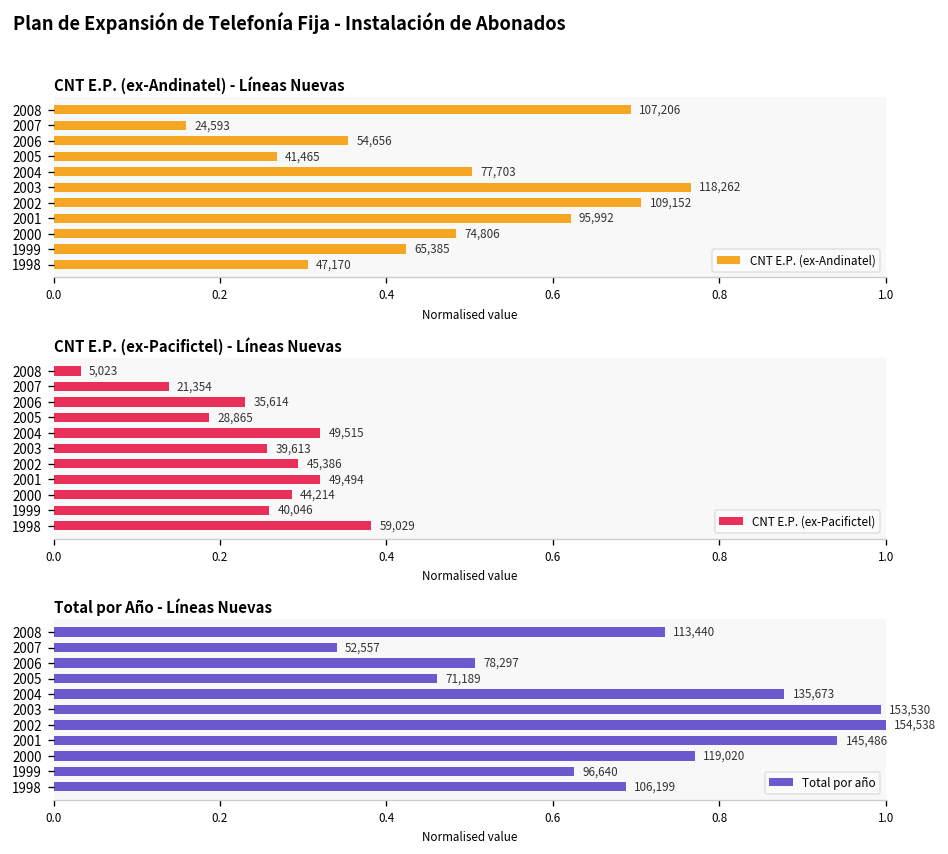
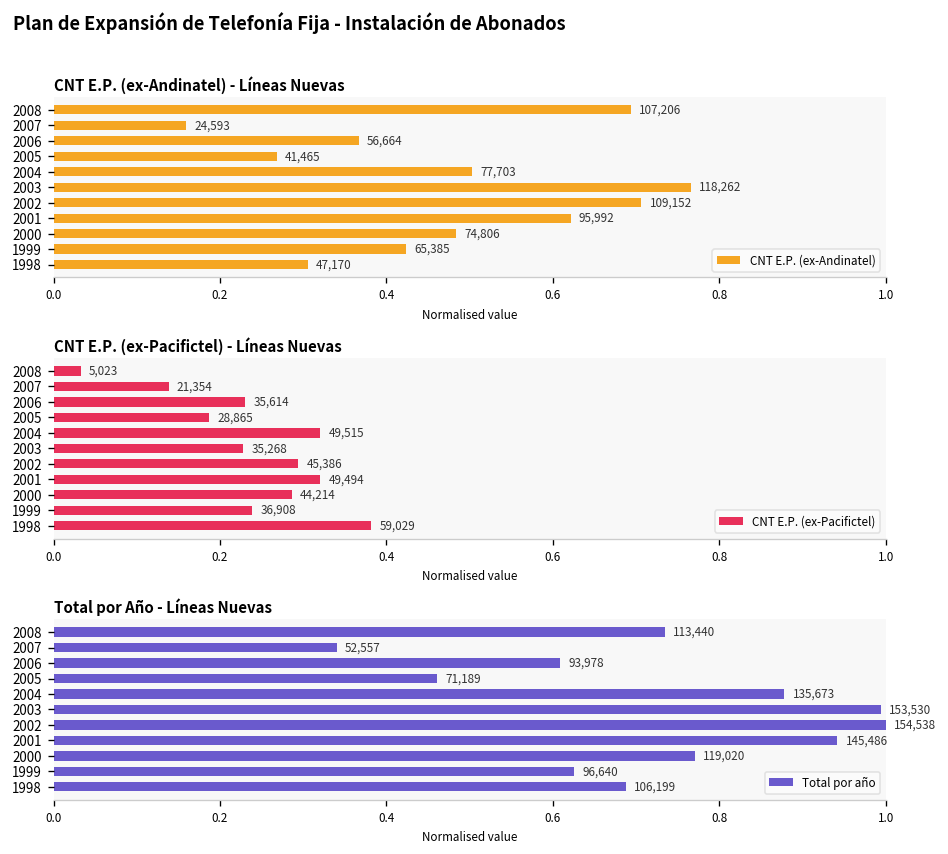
CNT E.P. (ex-Andinatel) - Líneas Nuevas, 2006: 54,656 -> 56,664
CNT E.P. (ex-Pacifictel) - Líneas Nuevas, 2003: 39,613 -> 35,268
CNT E.P. (ex-Pacifictel) - Líneas Nuevas, 1999: 40,046 -> 36,908
Total por Año - Líneas Nuevas, 2006: 78,297 -> 93,978
